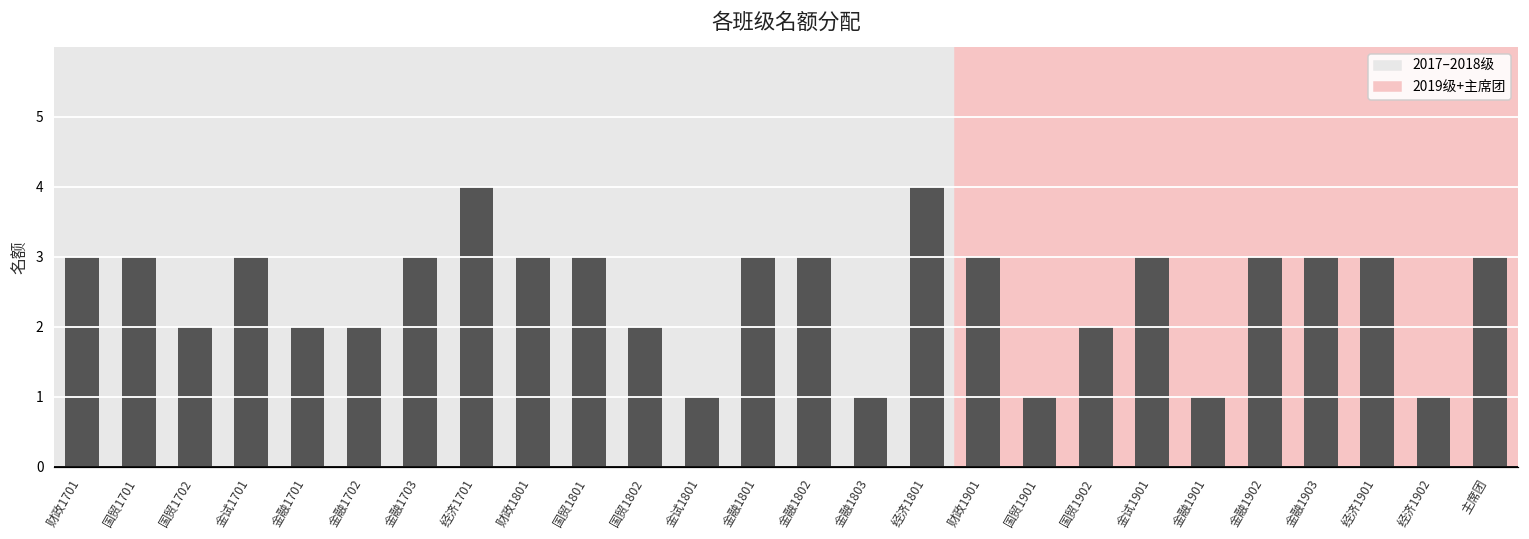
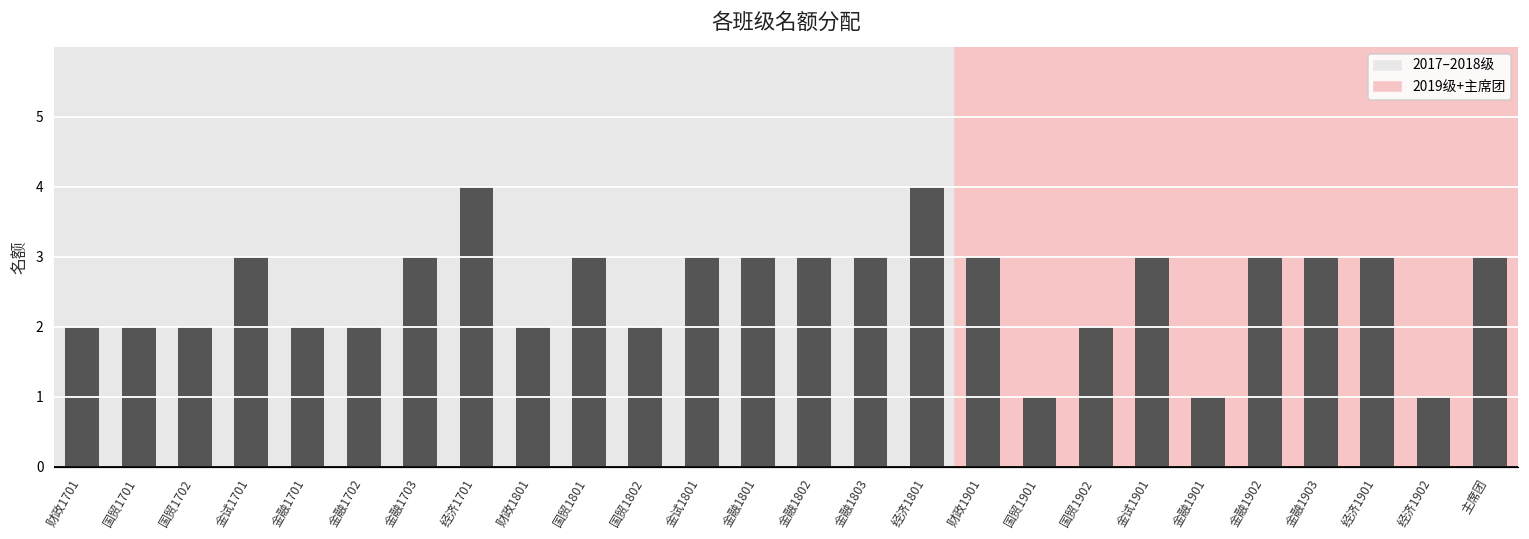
财政1701: 3 -> 2
国贸1701: 3 -> 2
财政1801: 3 -> 2
金试1801: 1 -> 3
金融1803: 1 -> 3
